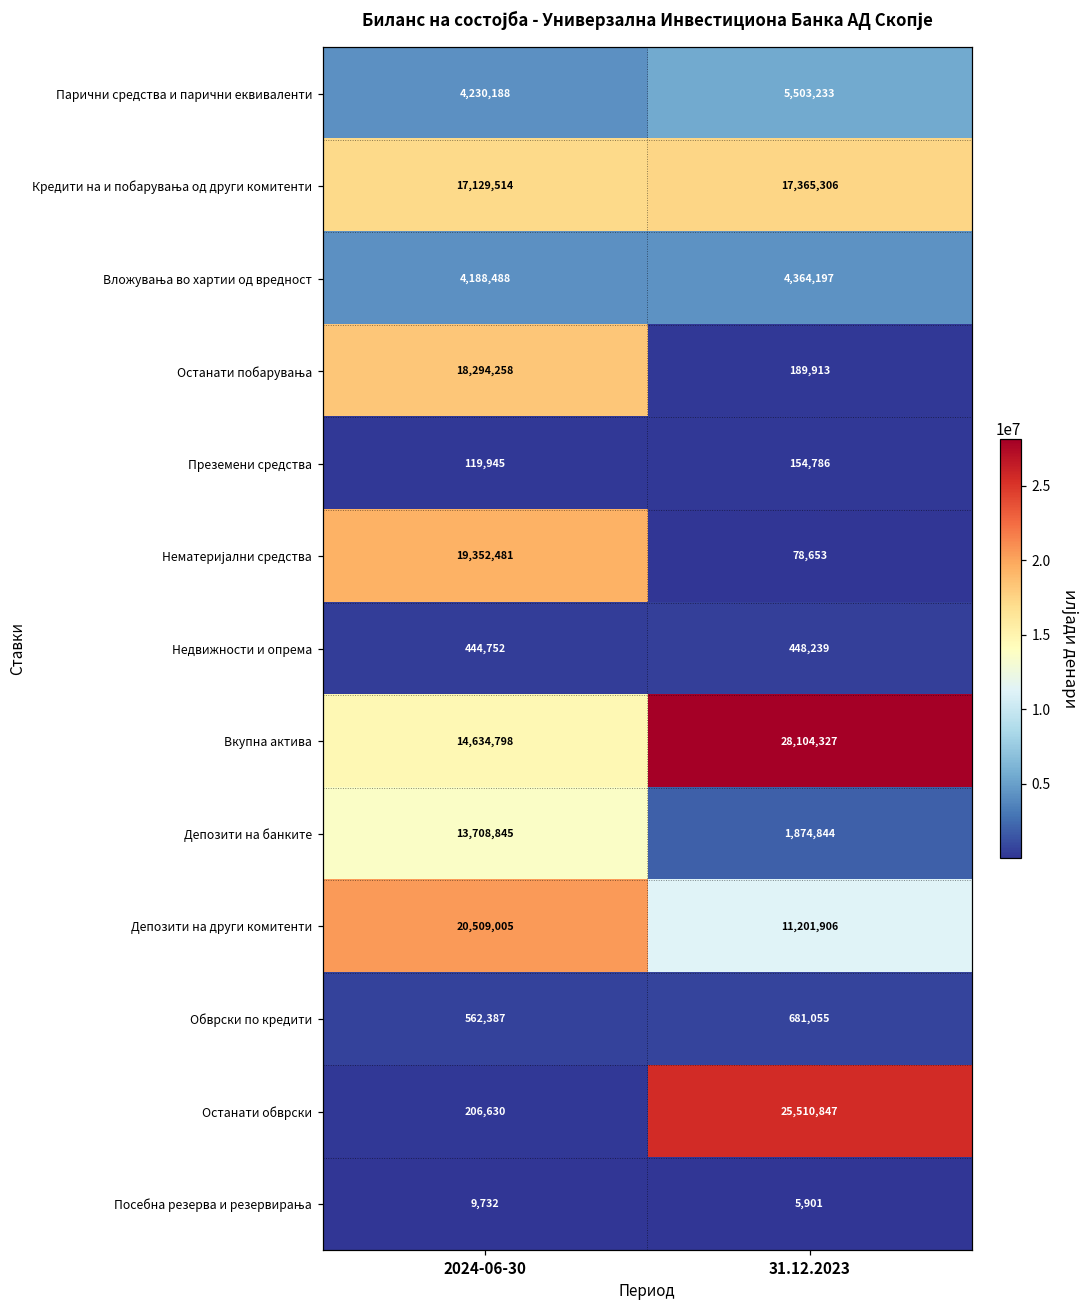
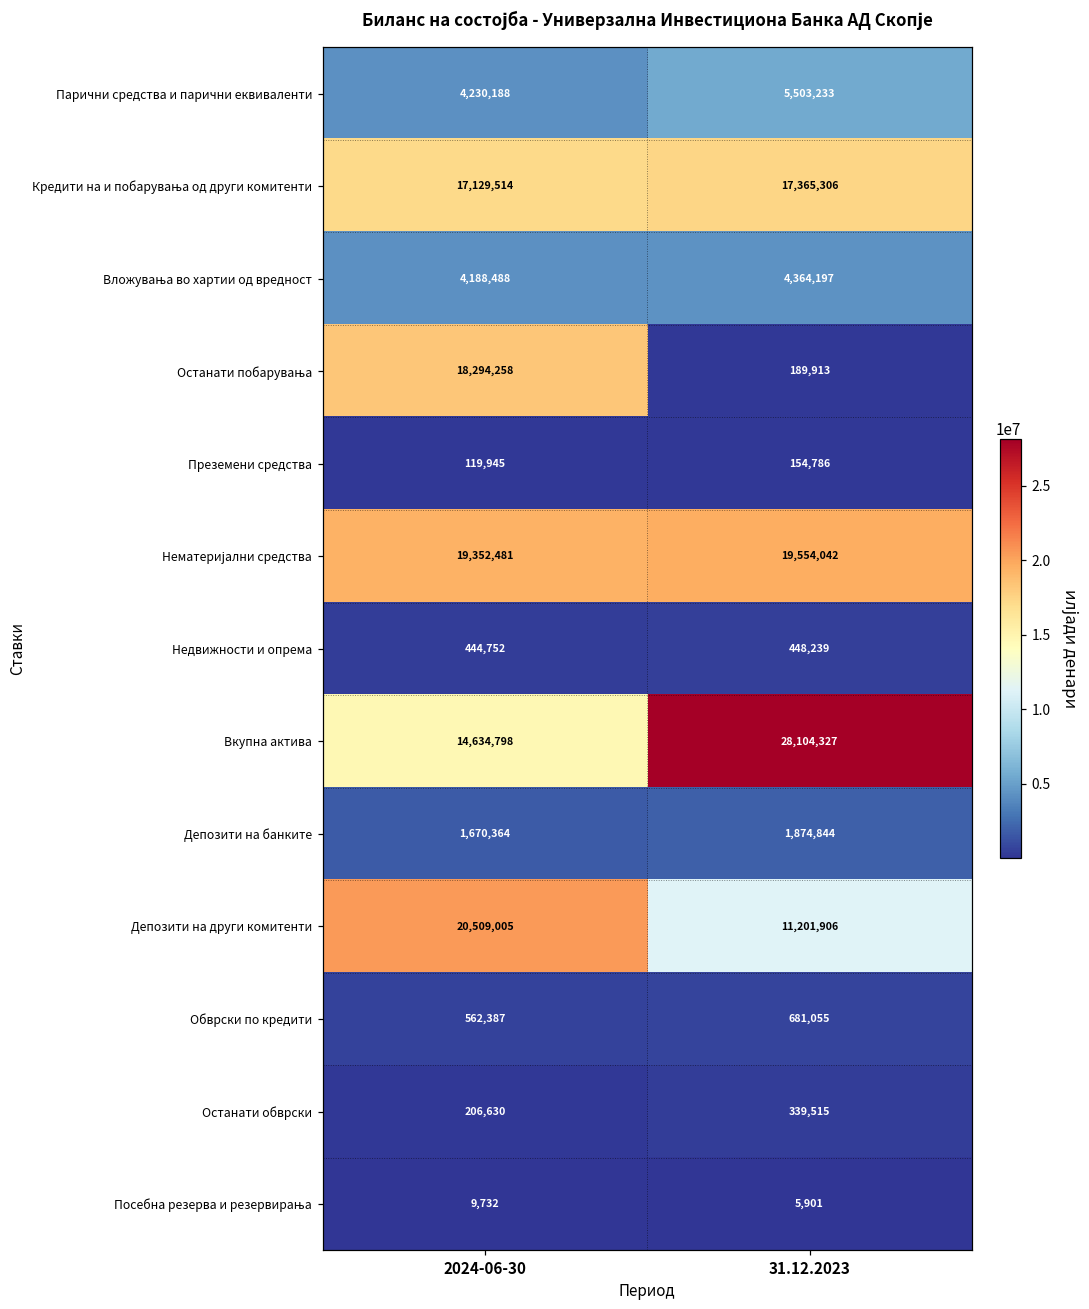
Нематеријални средства, 31.12.2023: 78,653 -> 19,554,042
Депозити на банките, 2024-06-30: 13,708,845 -> 1,670,364
Останати обврски, 31.12.2023: 25,510,847 -> 339,515
